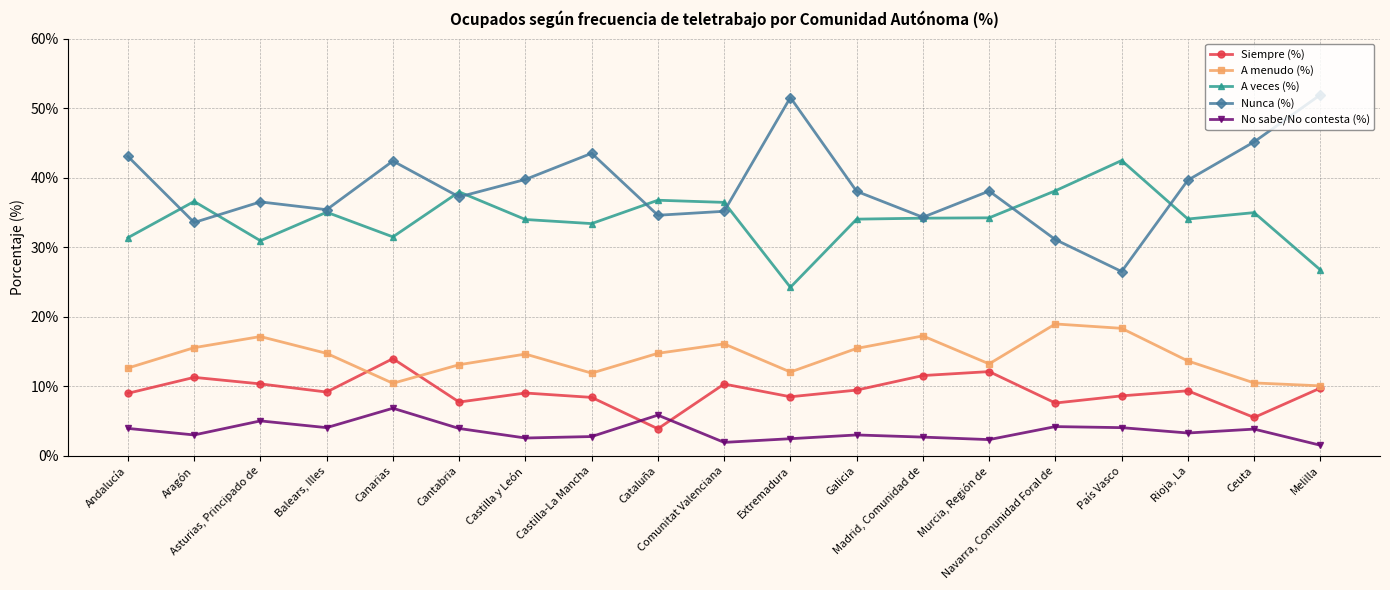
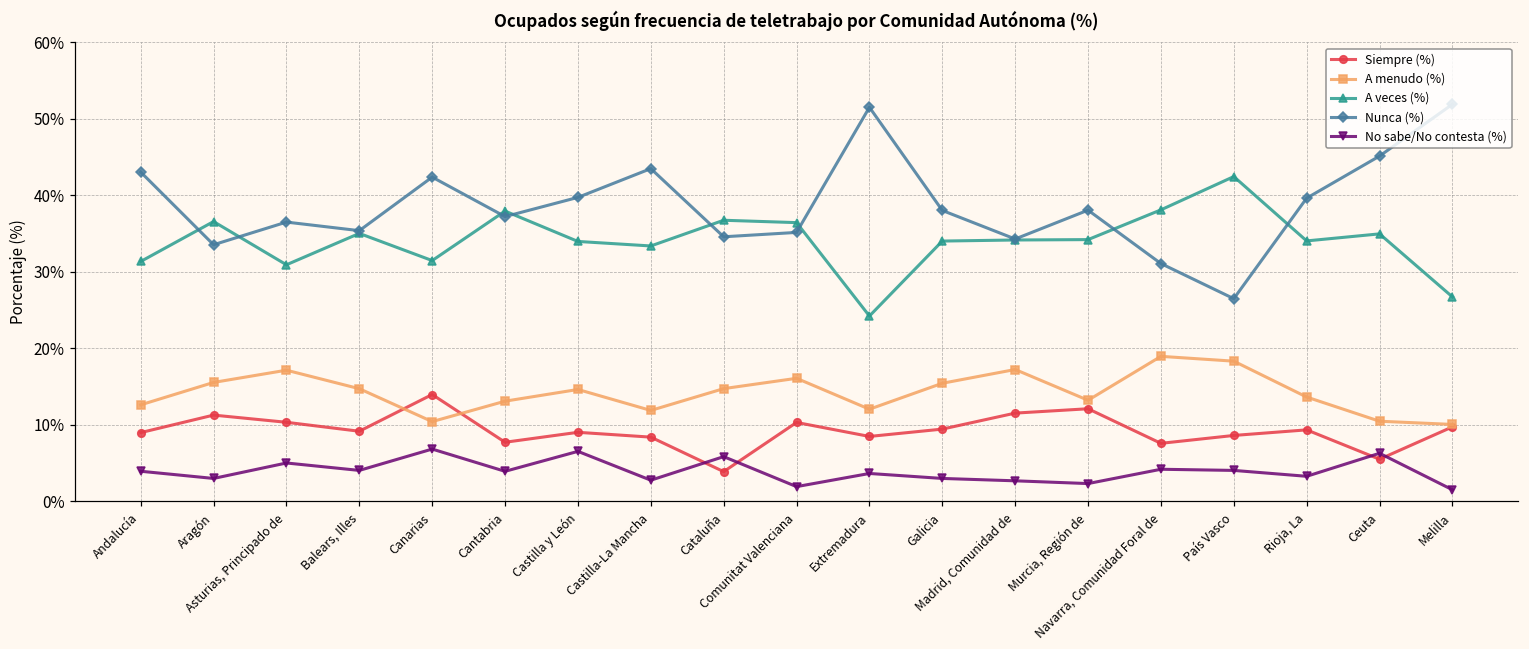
No sabe/No contesta (%), Castilla y León: 3% -> 7%
No sabe/No contesta (%), Extremadura: 2% -> 4%
No sabe/No contesta (%), Ceuta: 4% -> 6%
